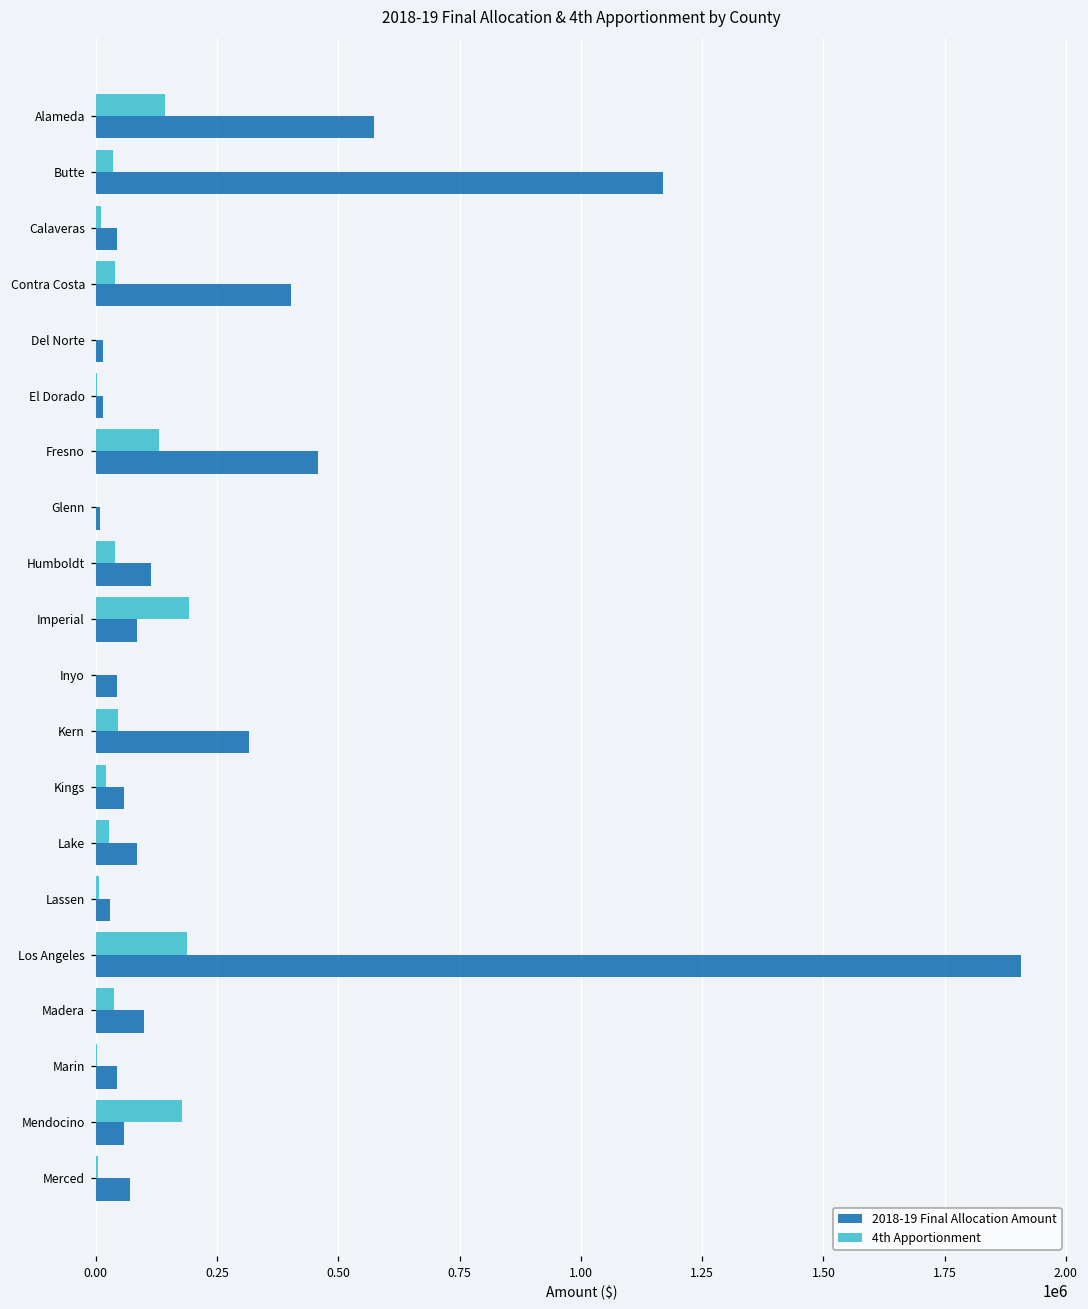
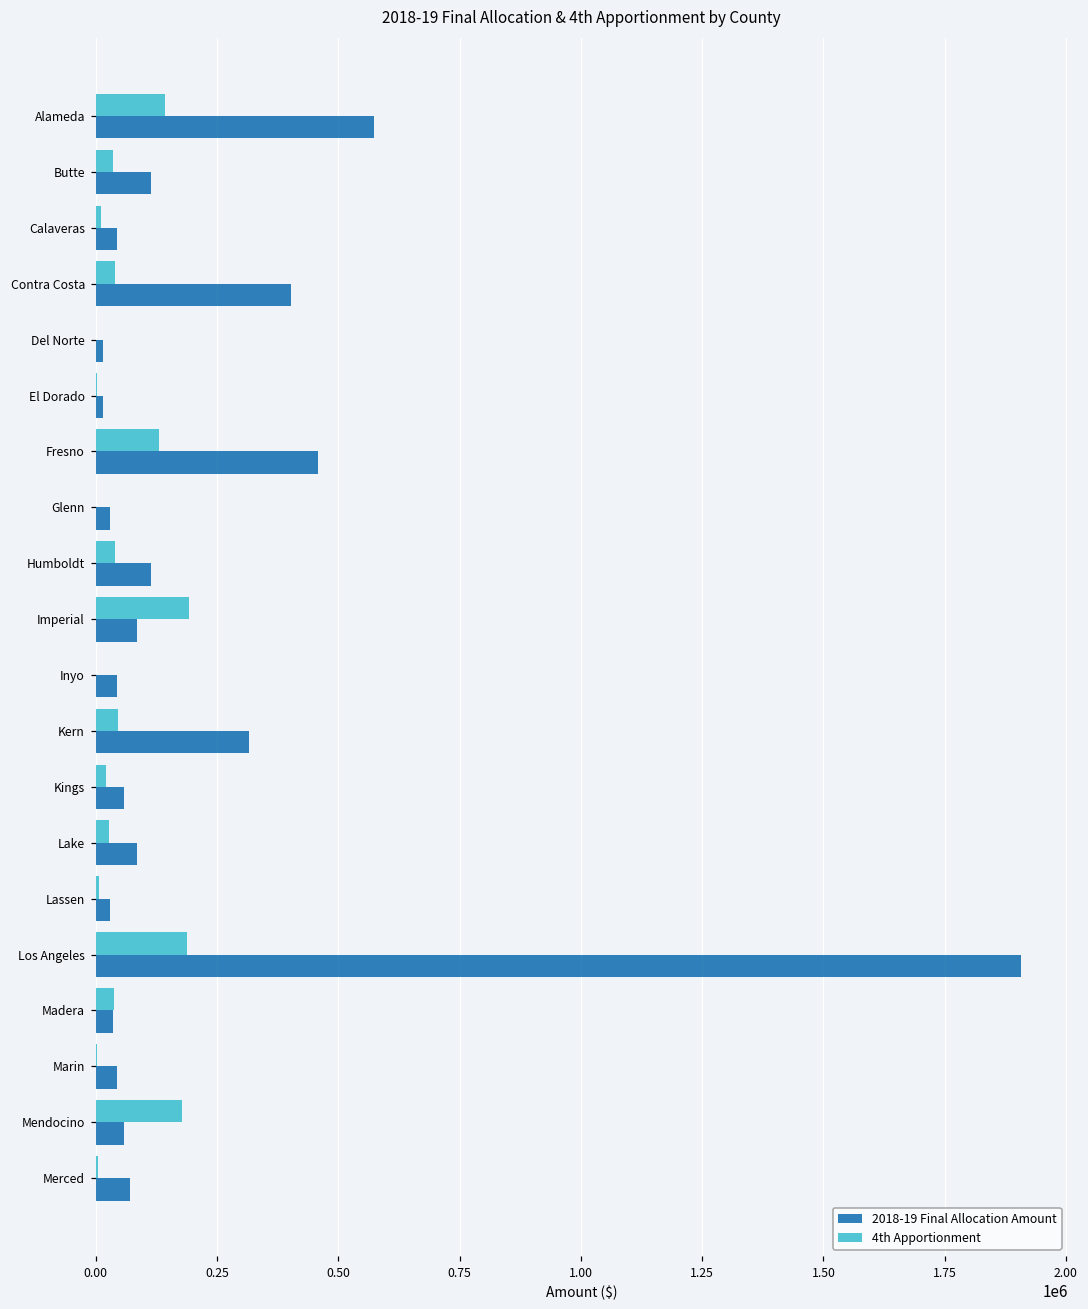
2018-19 Final Allocation Amount, Butte: 1170000 -> 110000
2018-19 Final Allocation Amount, Glenn: 10000 -> 30000
2018-19 Final Allocation Amount, Madera: 100000 -> 40000
